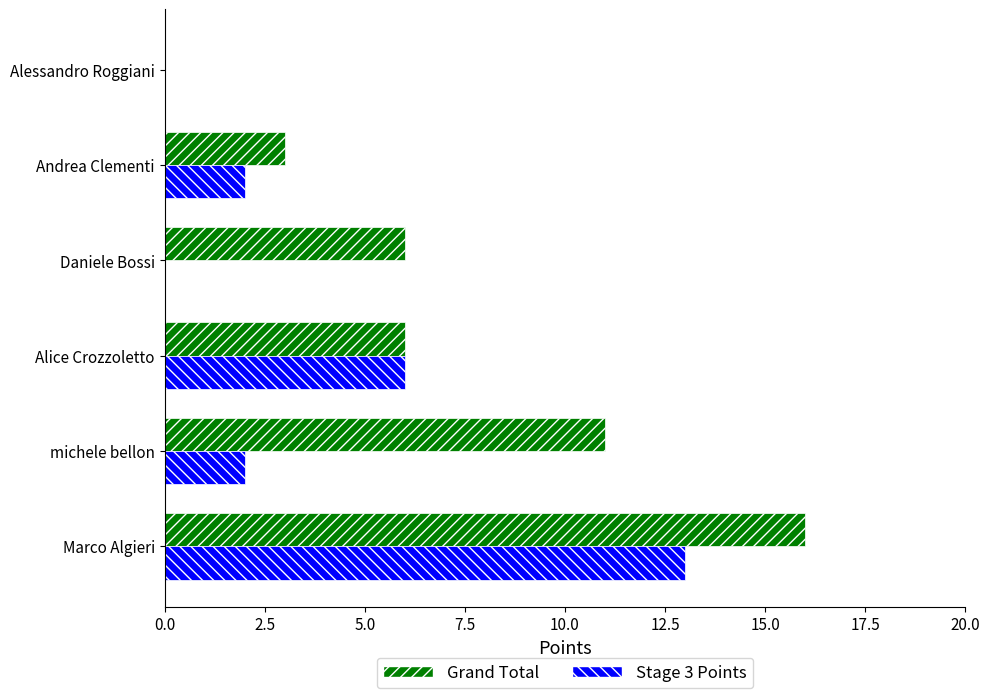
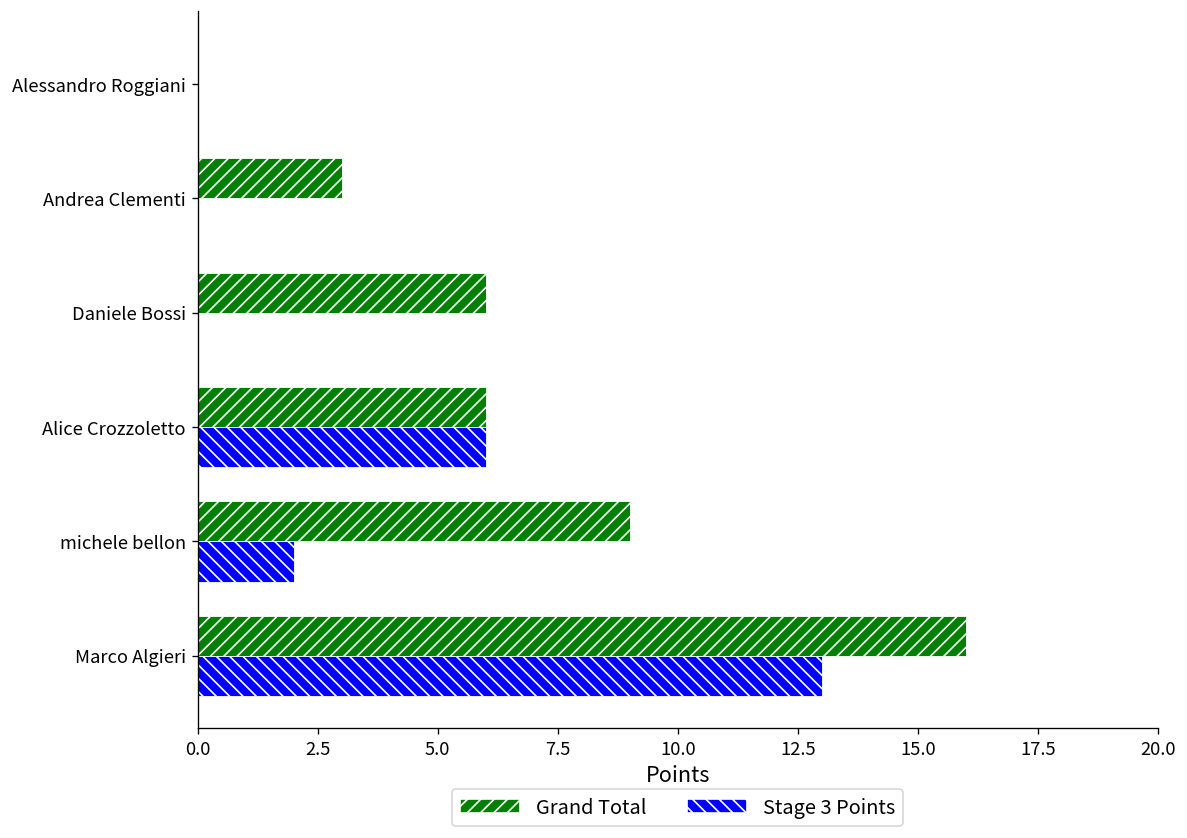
Stage 3 Points, Andrea Clementi: 2 -> 0
Grand Total, michele bellon: 11 -> 9
